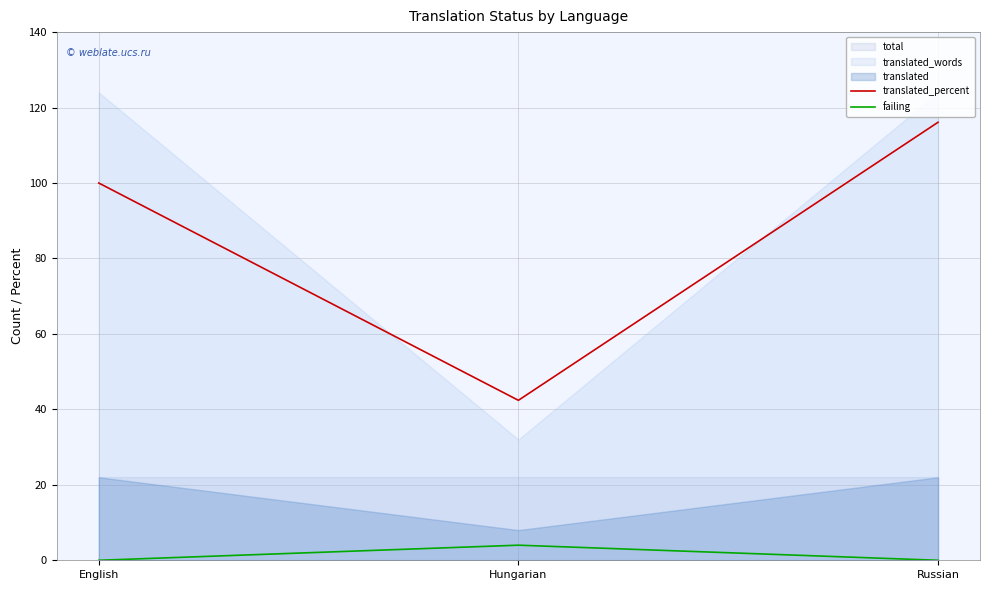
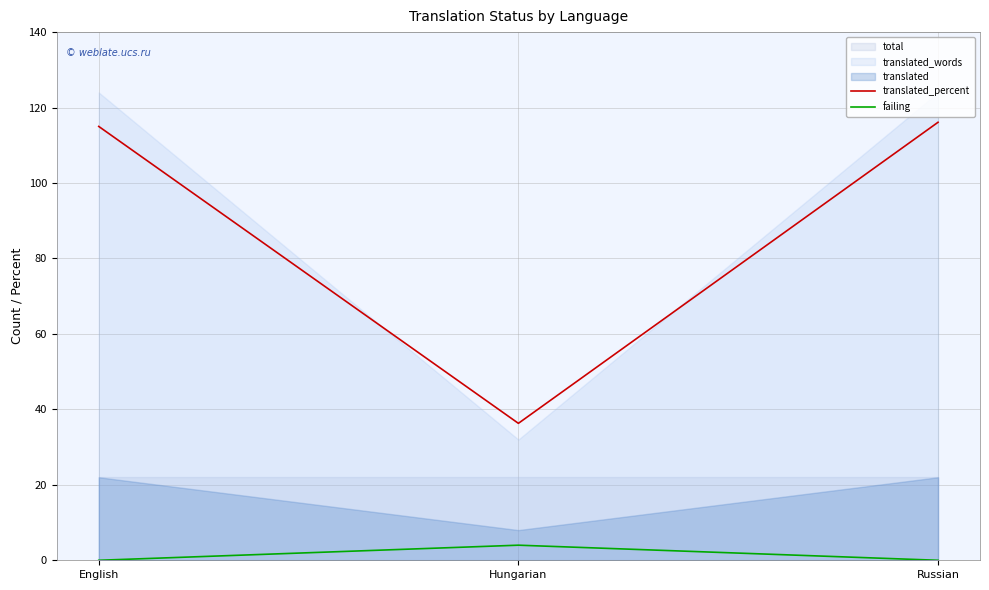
translated_percent, English: 100 -> 115
translated_percent, Hungarian: 42 -> 36
